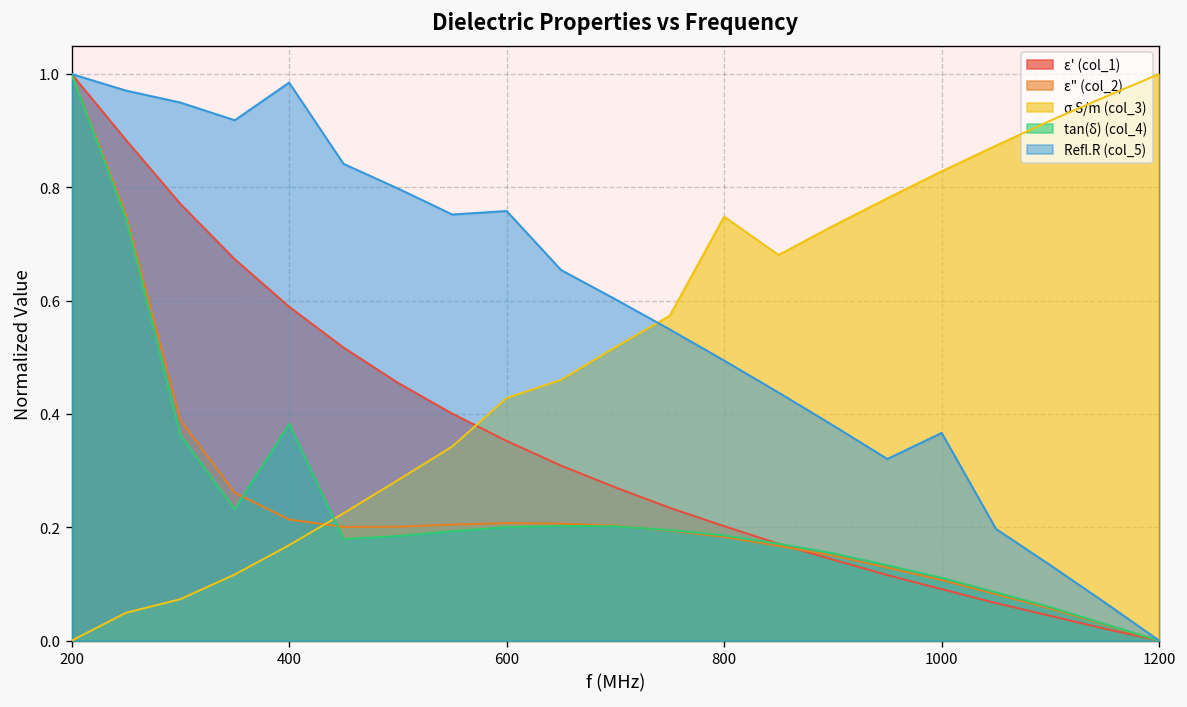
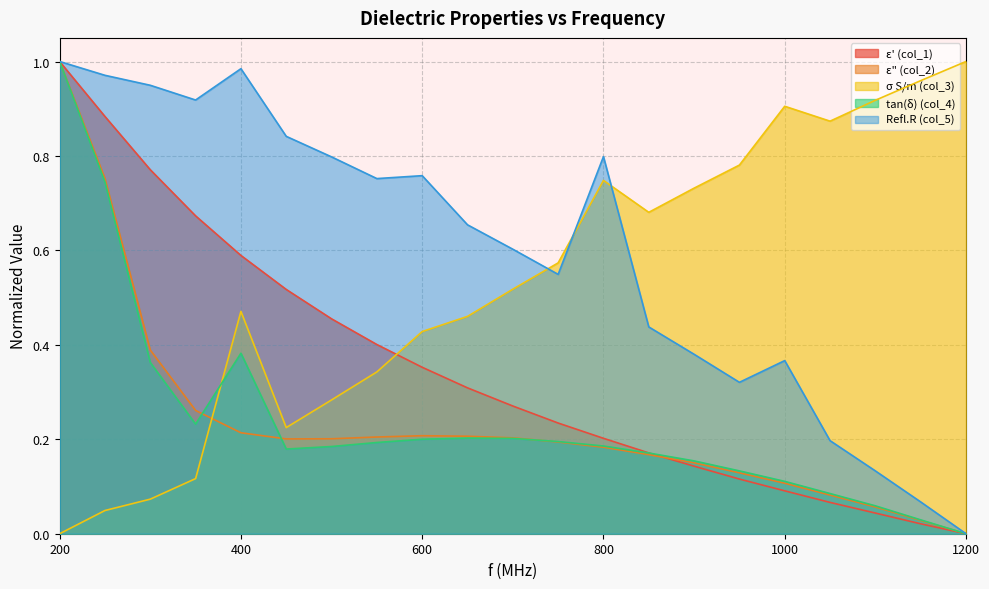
σ S/m (col_3), 400: 0.17 -> 0.47
Refl.R (col_5), 800: 0.49 -> 0.80
σ S/m (col_3), 1000: 0.83 -> 0.91
